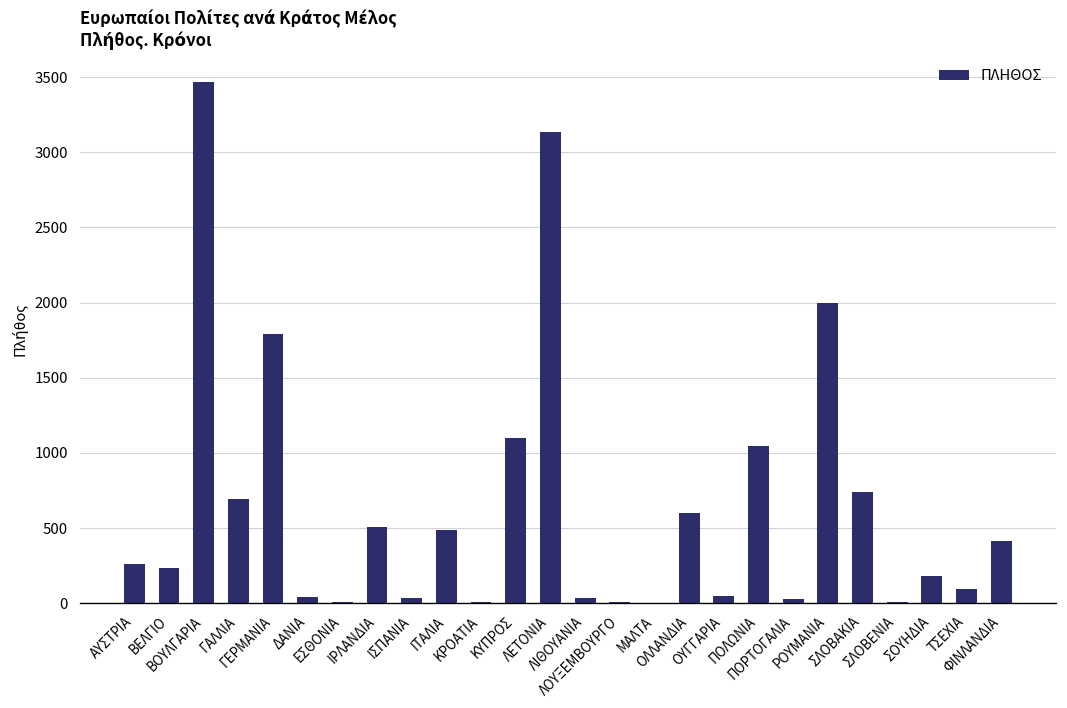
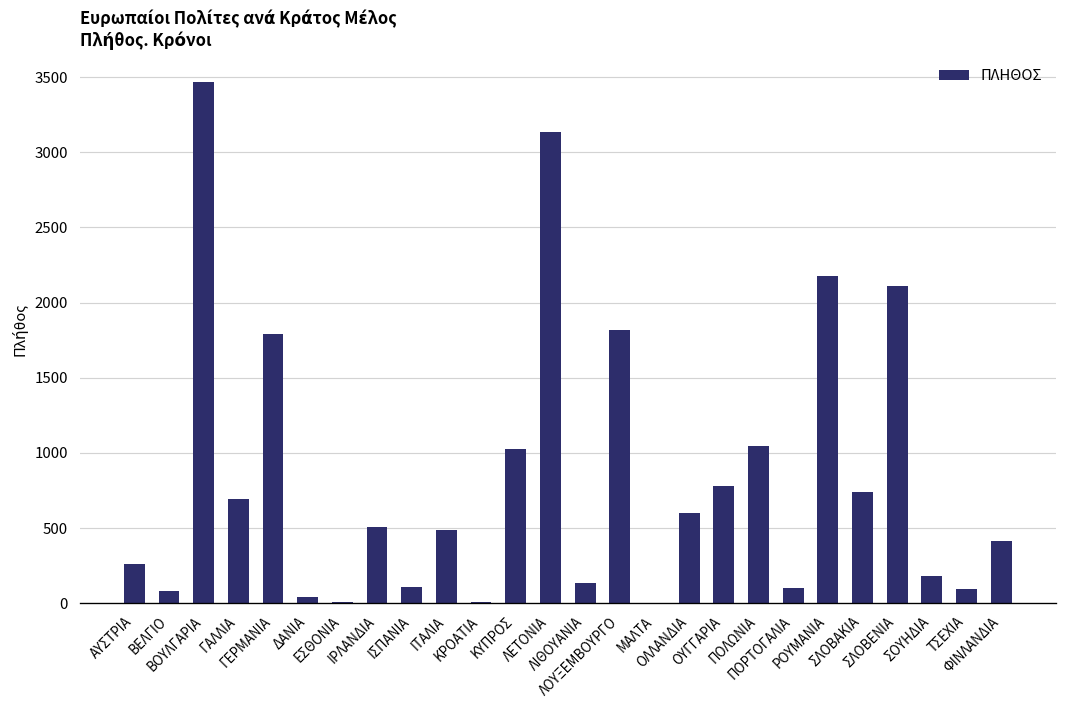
ΒΕΛΓΙΟ: 240 -> 80
ΙΣΠΑΝΙΑ: 30 -> 110
ΚΥΠΡΟΣ: 1100 -> 1030
ΛΙΘΟΥΑΝΙΑ: 30 -> 130
ΛΟΥΞΕΜΒΟΥΡΓΟ: 10 -> 1820
ΟΥΓΓΑΡΙΑ: 50 -> 780
ΠΟΡΤΟΓΑΛΙΑ: 30 -> 100
ΡΟΥΜΑΝΙΑ: 2000 -> 2170
ΣΛΟΒΕΝΙΑ: 10 -> 2110
